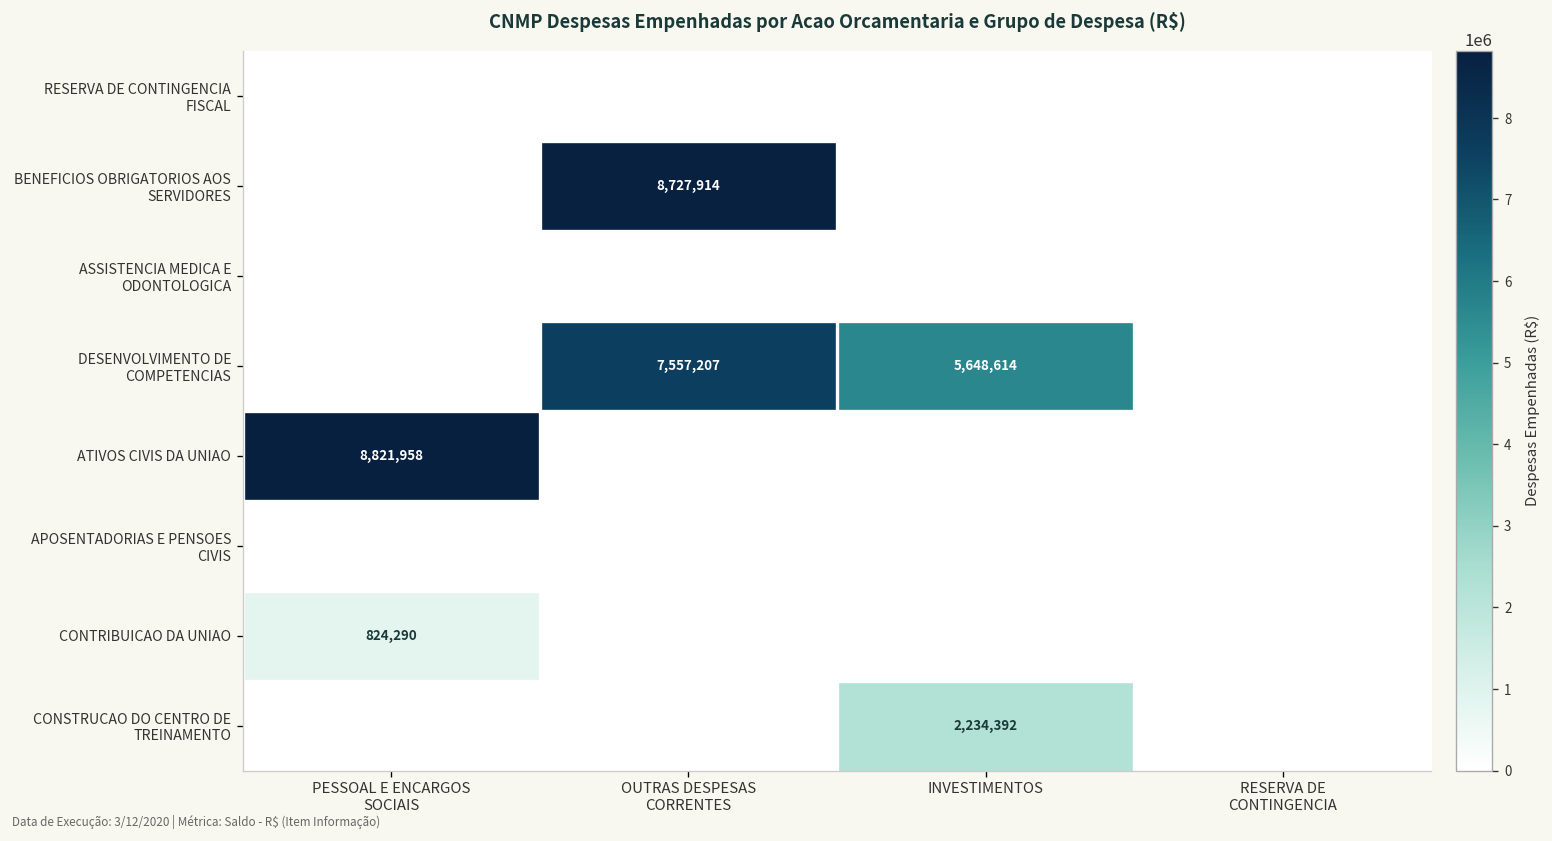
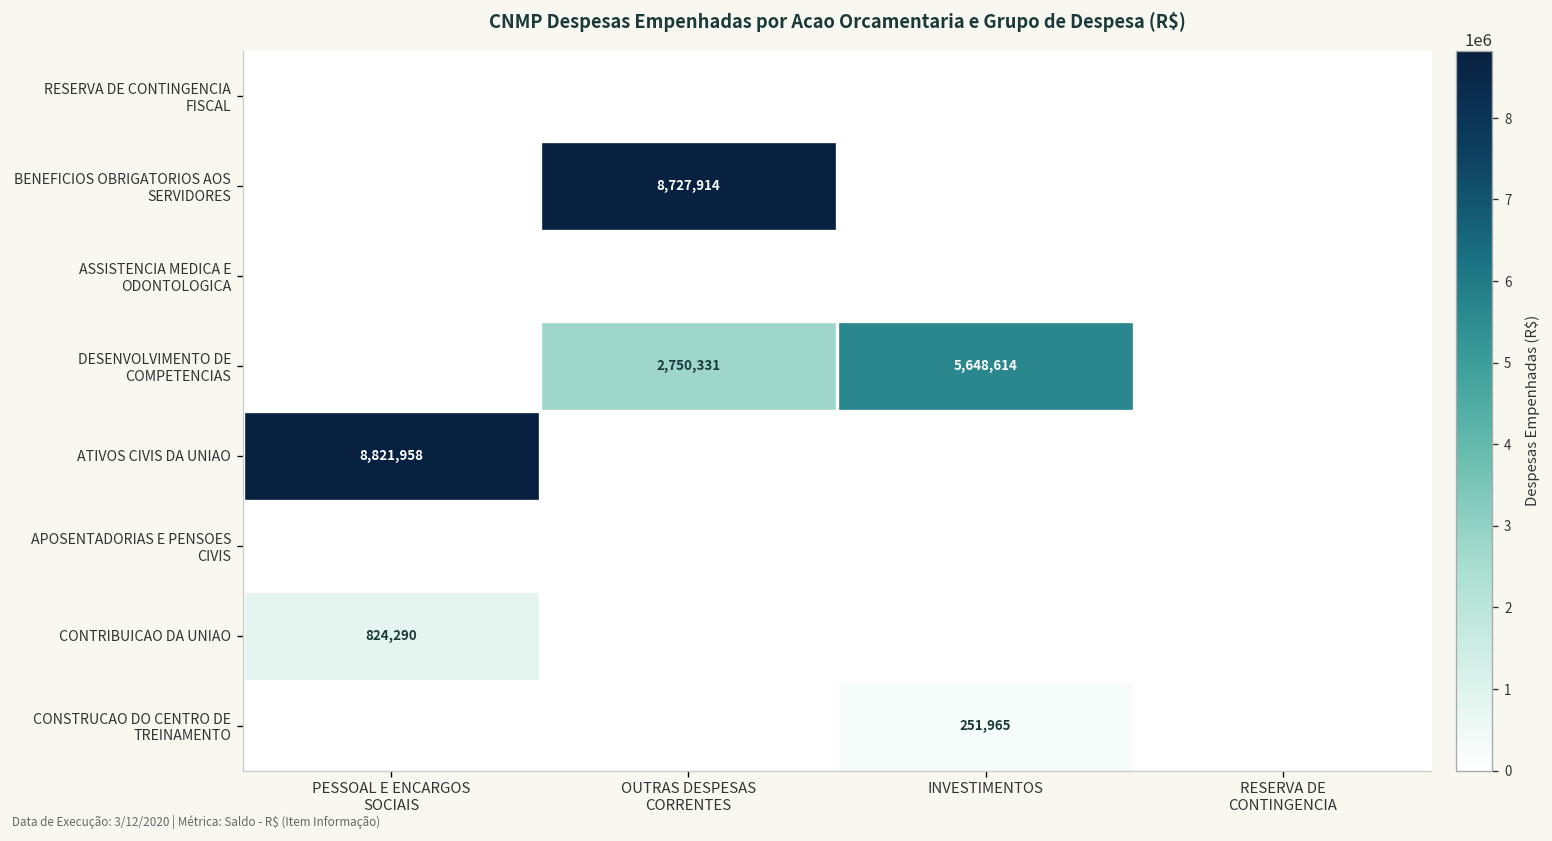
DESENVOLVIMENTO DE COMPETENCIAS, OUTRAS DESPESAS CORRENTES: 7,557,207 -> 2,750,331
CONSTRUCAO DO CENTRO DE TREINAMENTO, INVESTIMENTOS: 2,234,392 -> 251,965
